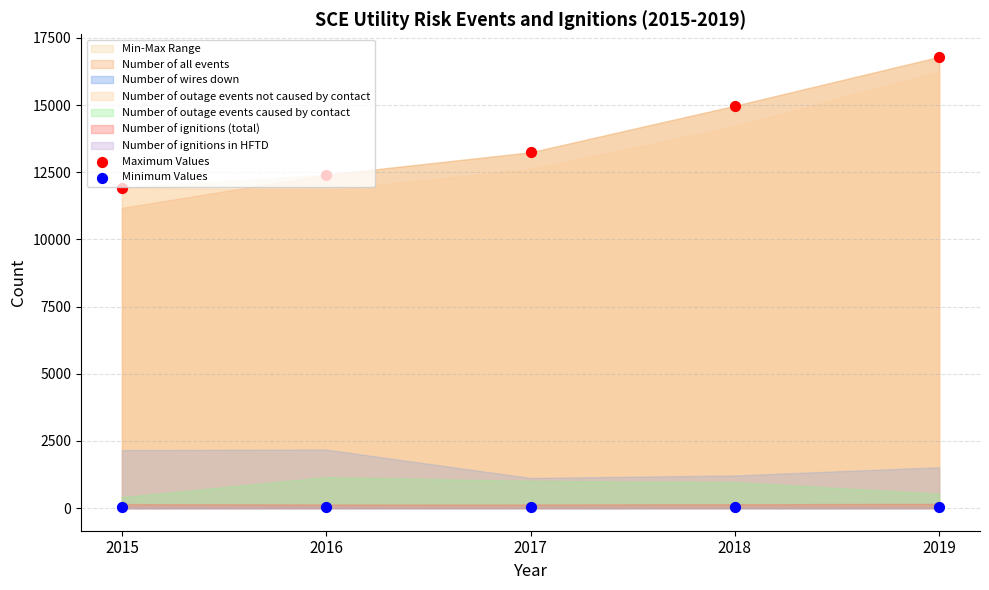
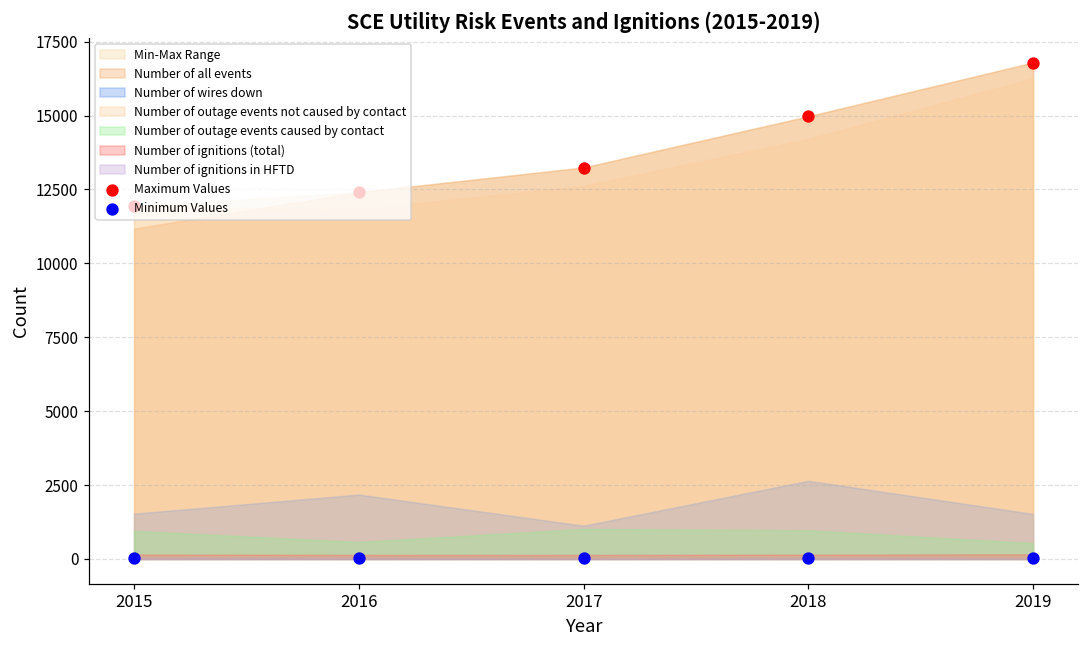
Number of wires down, 2015: 2200 -> 1500
Number of outage events caused by contact, 2015: 400 -> 1000
Number of outage events caused by contact, 2016: 1200 -> 600
Number of wires down, 2018: 1200 -> 2600
